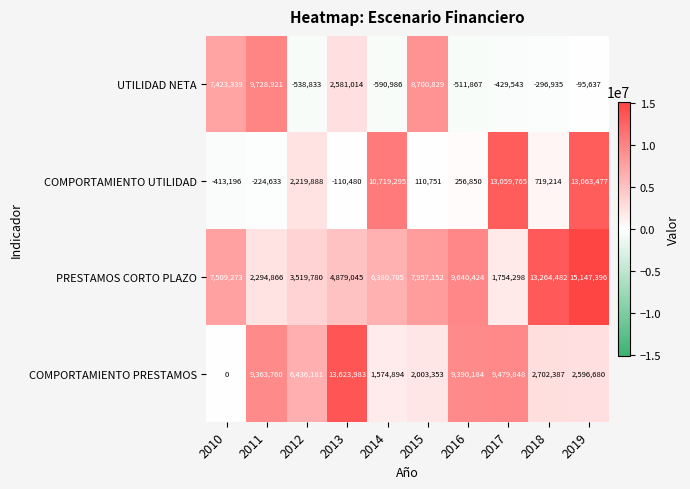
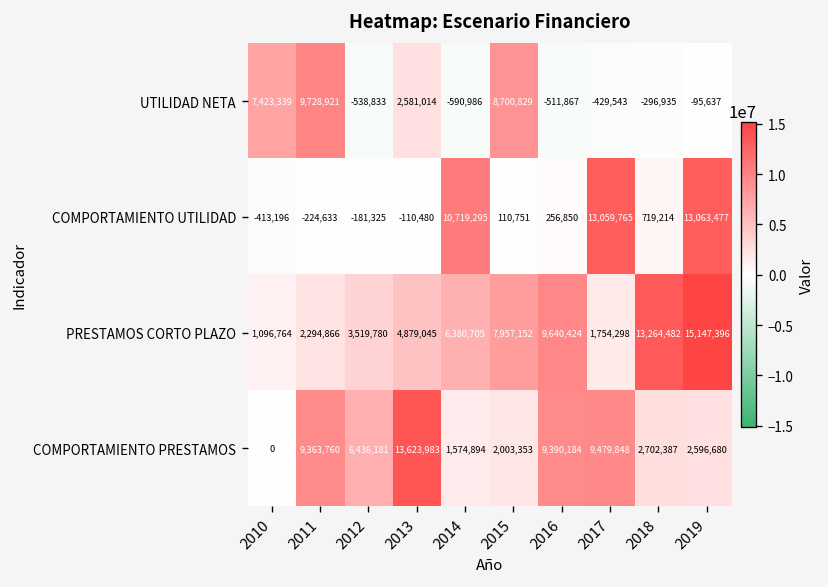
COMPORTAMIENTO UTILIDAD, 2012: 2,219,888 -> -181,325
PRESTAMOS CORTO PLAZO, 2010: 7,509,273 -> 1,096,764
